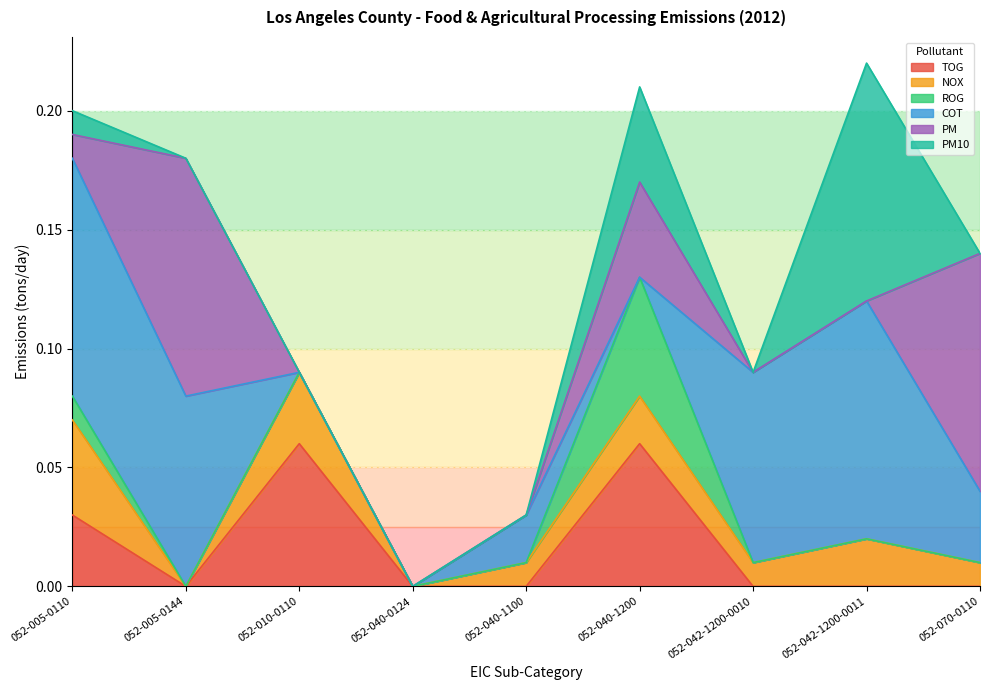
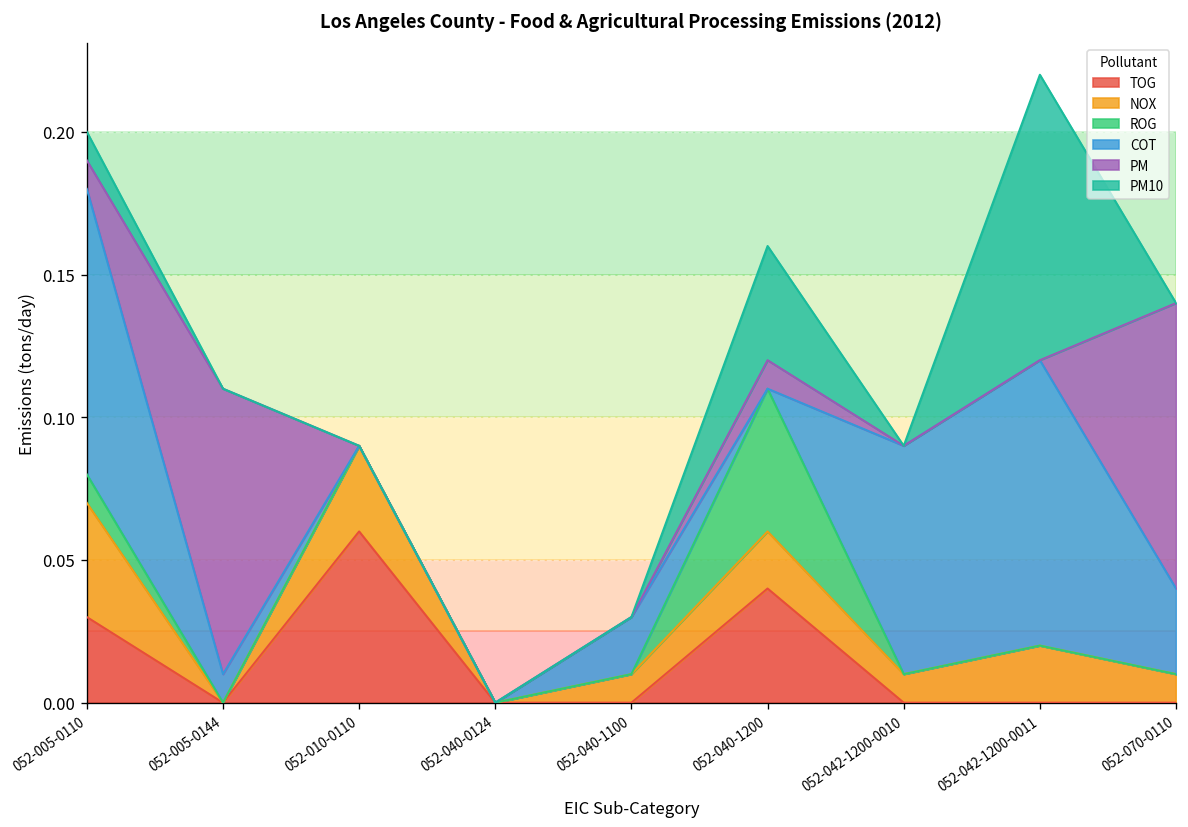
COT, 052-005-0144: 0.08 -> 0.01
TOG, 052-040-1200: 0.06 -> 0.04
PM, 052-040-1200: 0.04 -> 0.01
